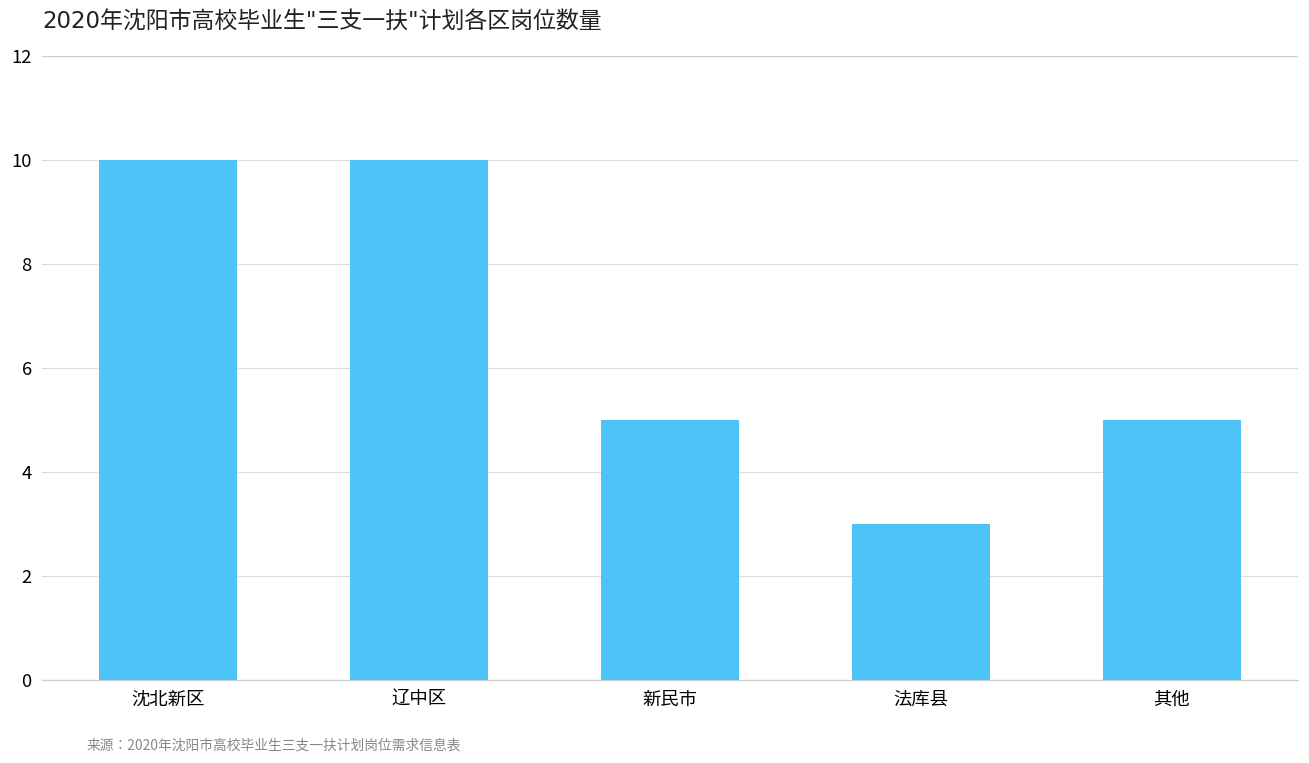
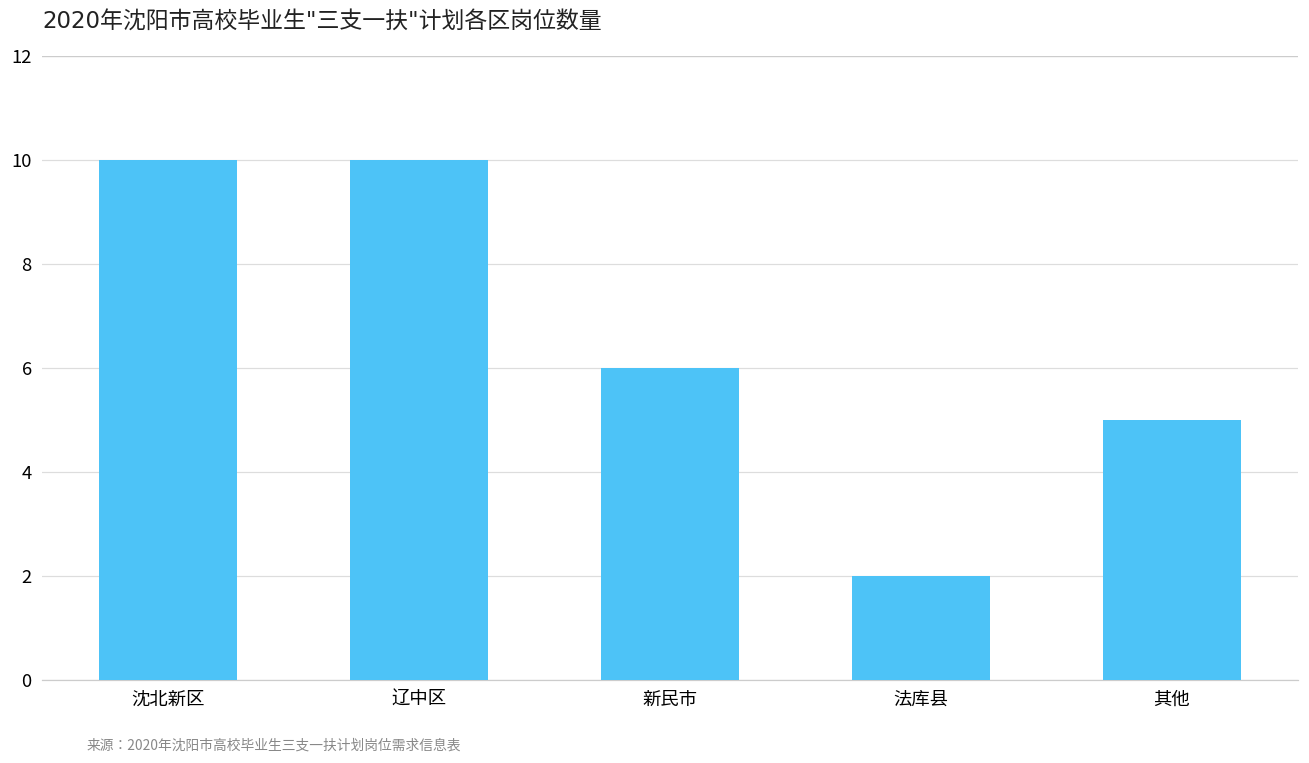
新民市: 5 -> 6
法库县: 3 -> 2
